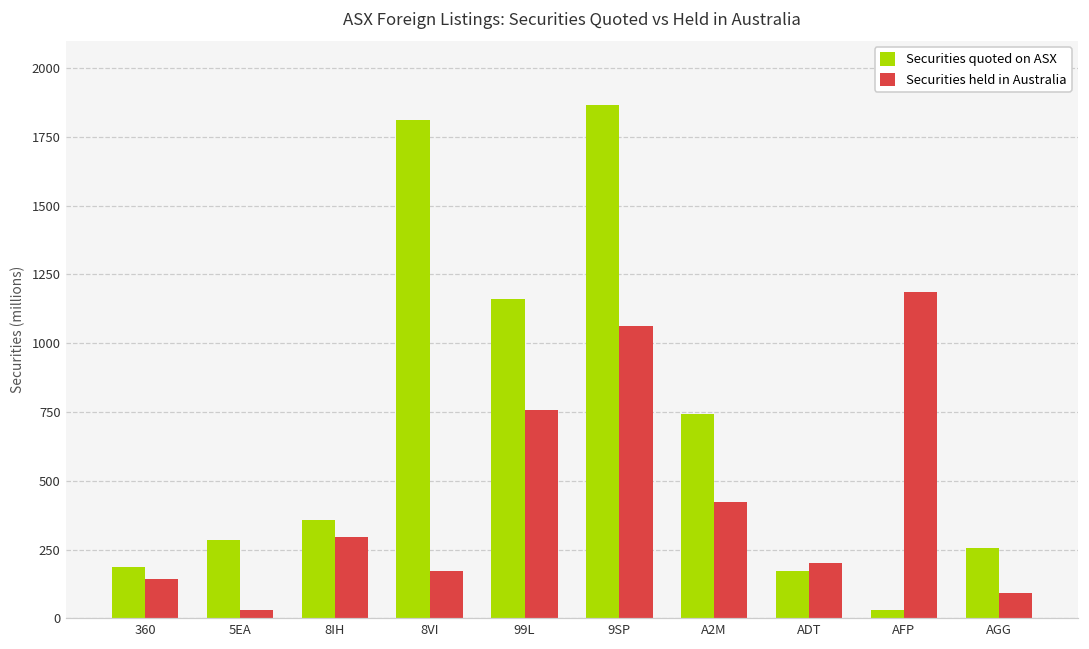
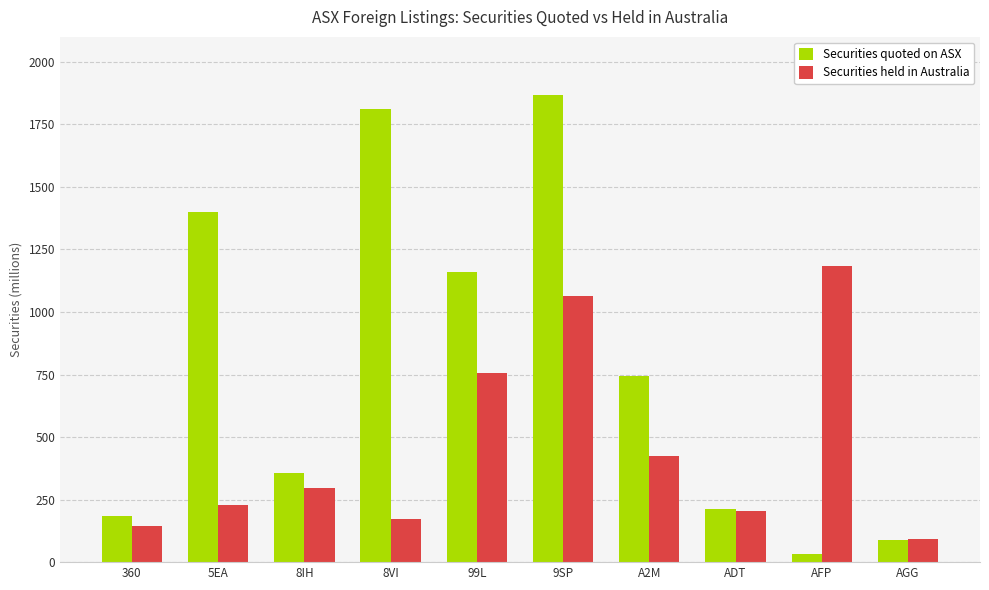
Securities quoted on ASX, 5EA: 290 -> 1400
Securities held in Australia, 5EA: 30 -> 230
Securities quoted on ASX, ADT: 170 -> 210
Securities quoted on ASX, AGG: 260 -> 90
